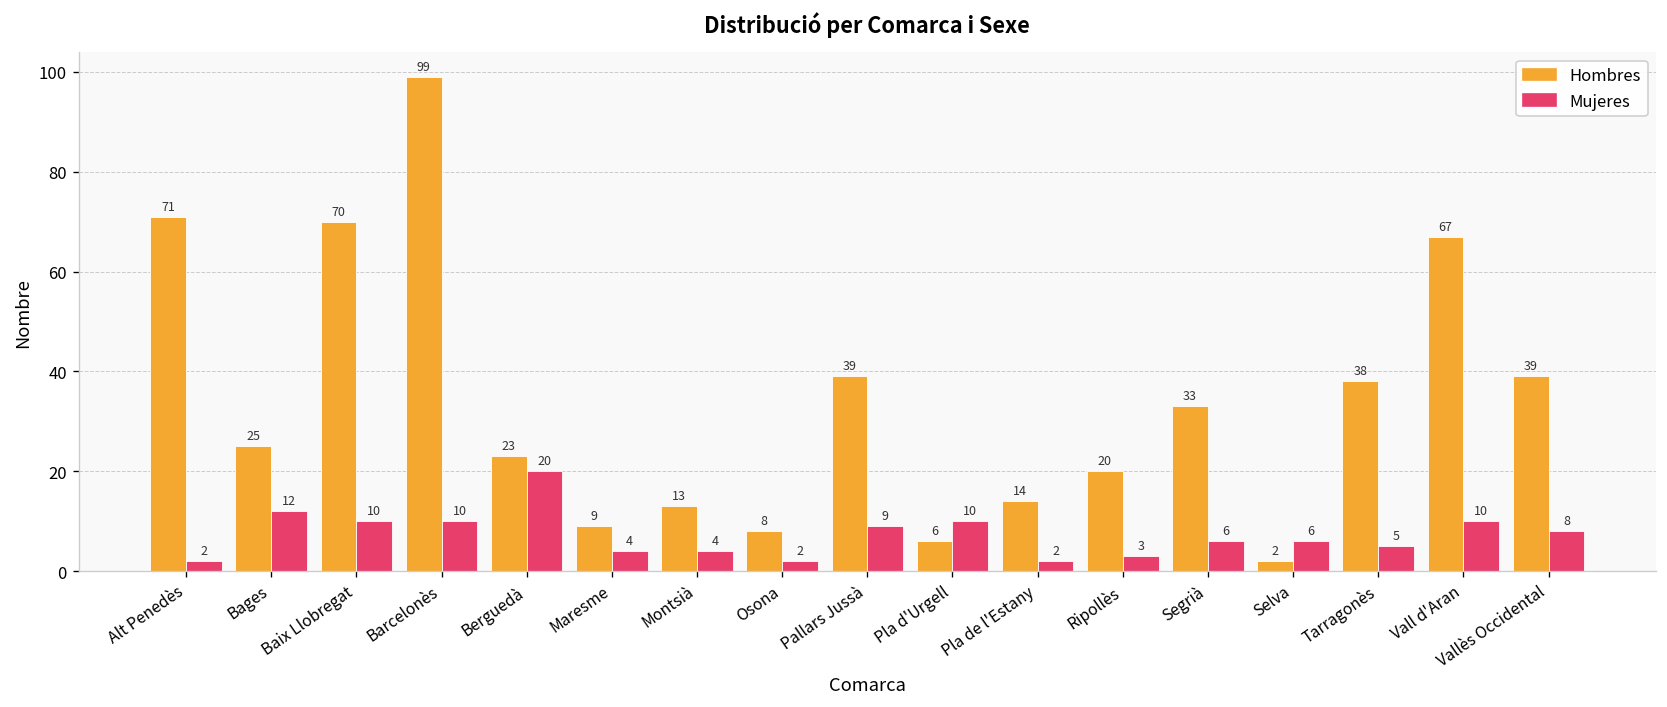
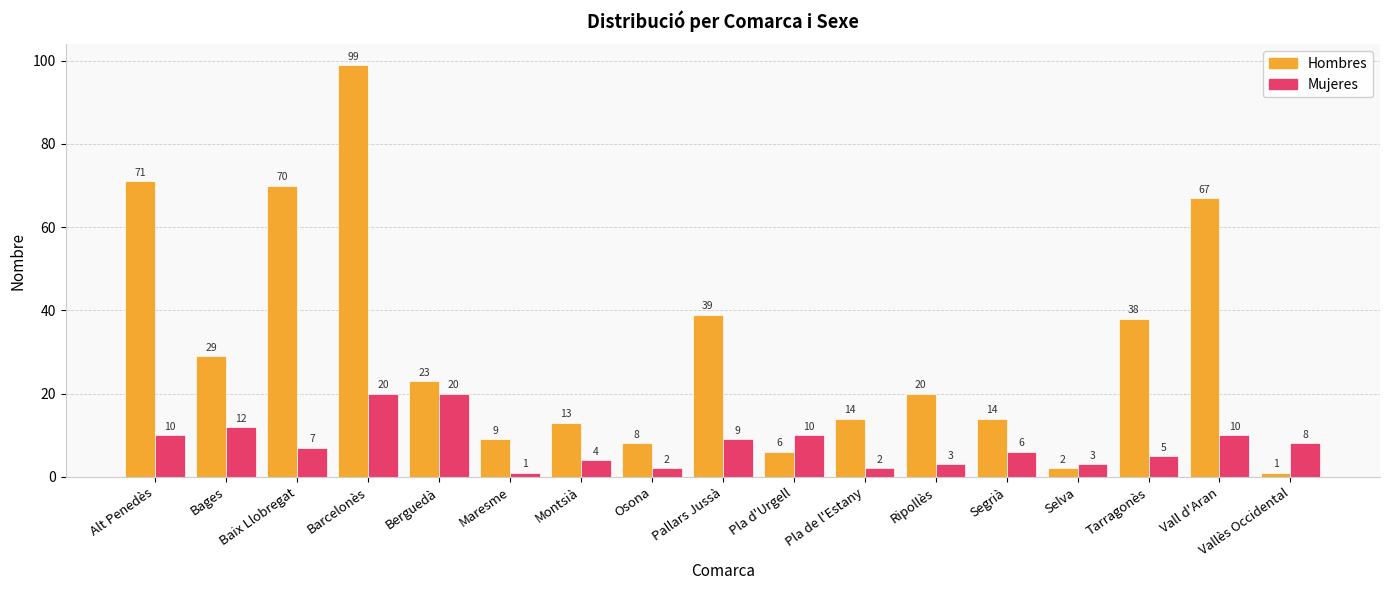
Mujeres, Alt Penedès: 2 -> 10
Hombres, Bages: 25 -> 29
Mujeres, Baix Llobregat: 10 -> 7
Mujeres, Barcelonès: 10 -> 20
Mujeres, Maresme: 4 -> 1
Hombres, Segrià: 33 -> 14
Mujeres, Selva: 6 -> 3
Hombres, Vallès Occidental: 39 -> 1
